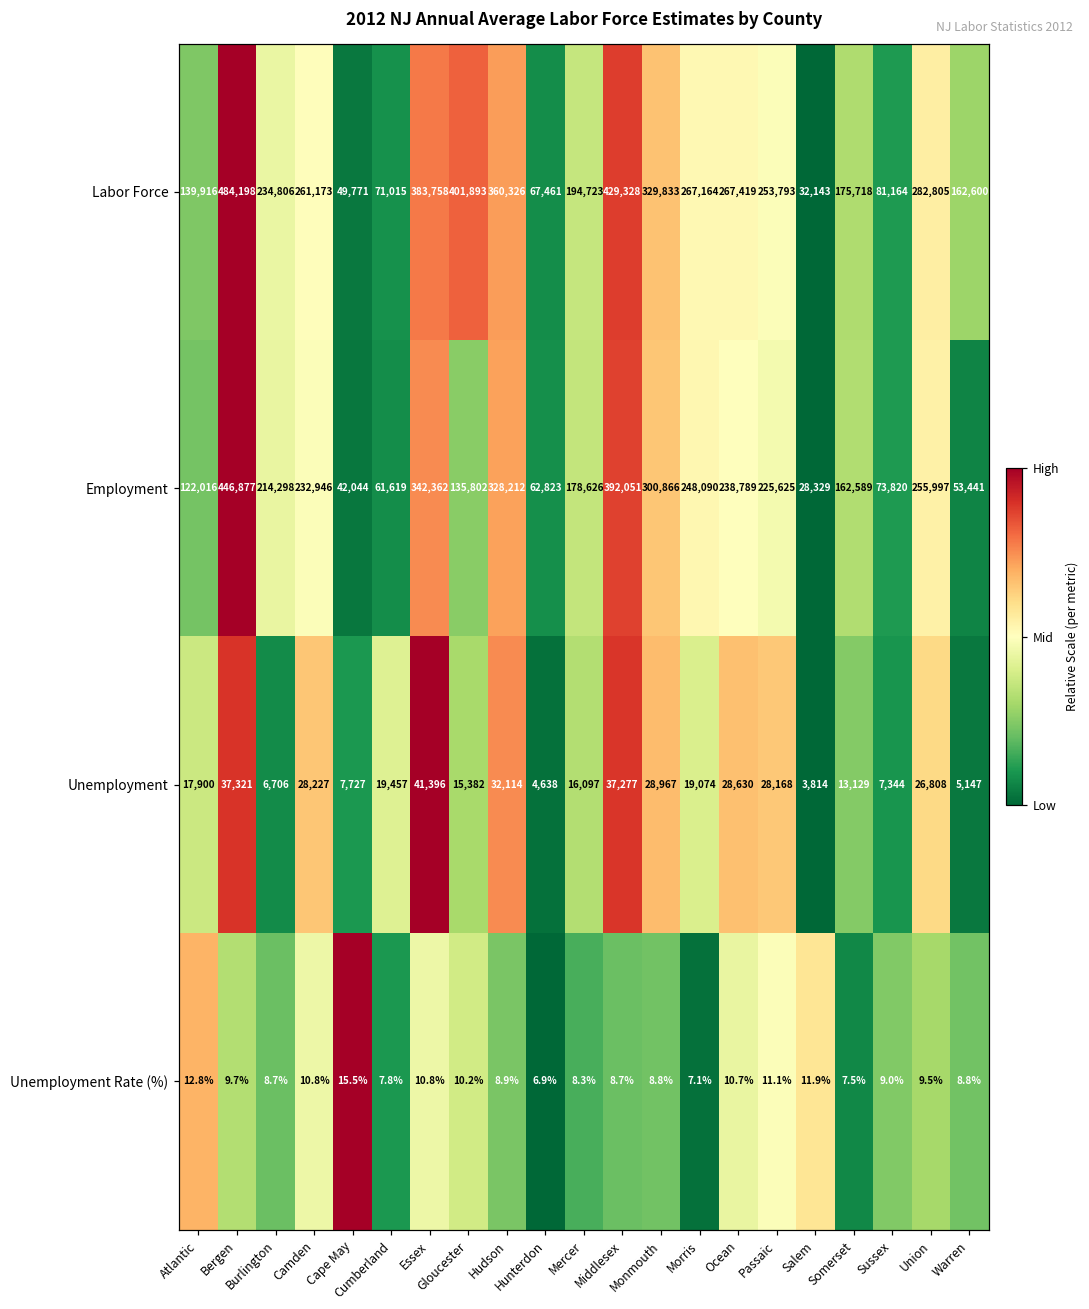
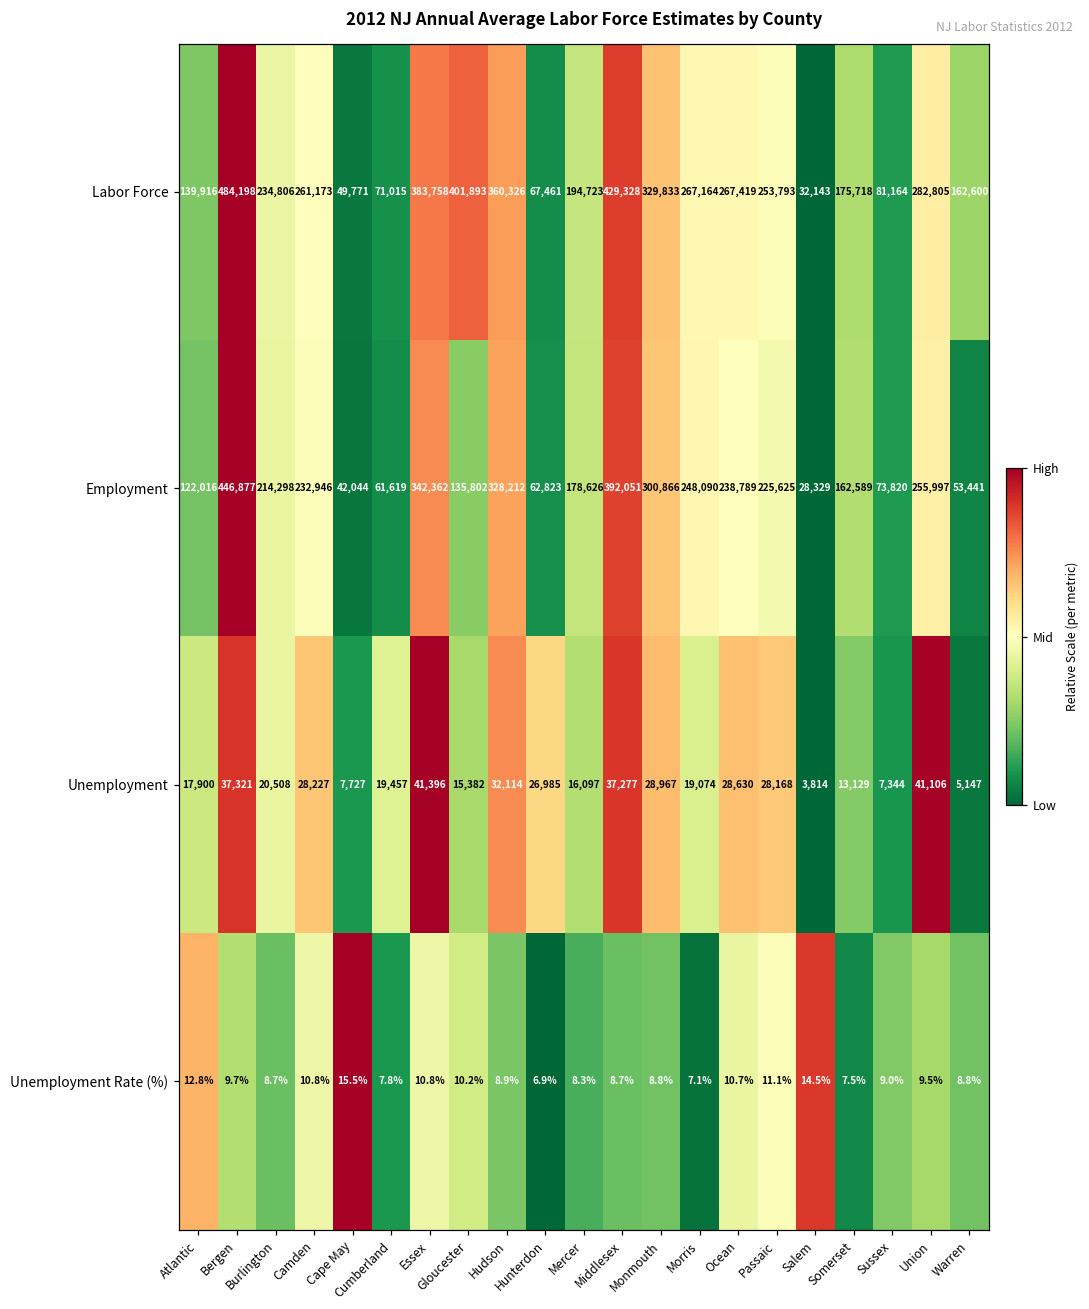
Unemployment, Burlington: 6,706 -> 20,508
Unemployment, Hunterdon: 4,638 -> 26,985
Unemployment, Union: 26,808 -> 41,106
Unemployment Rate (%), Salem: 11.9% -> 14.5%
